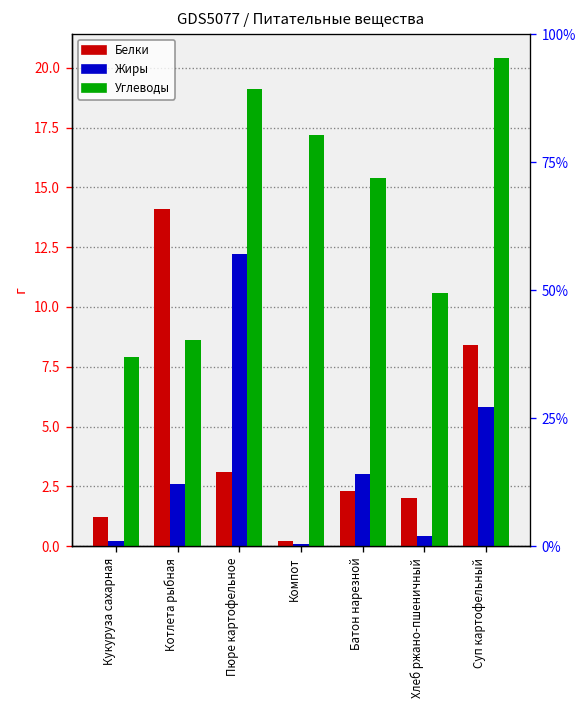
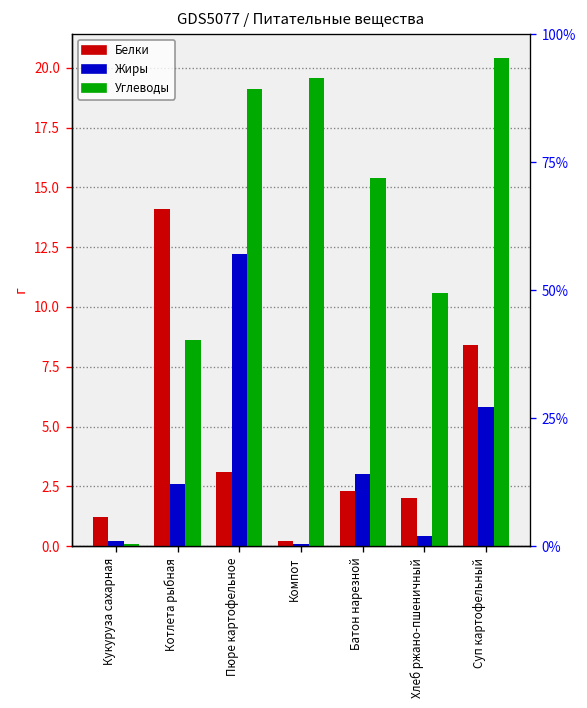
Углеводы, Кукуруза сахарная: 7.9 -> 0.1
Углеводы, Компот: 17.2 -> 19.6
